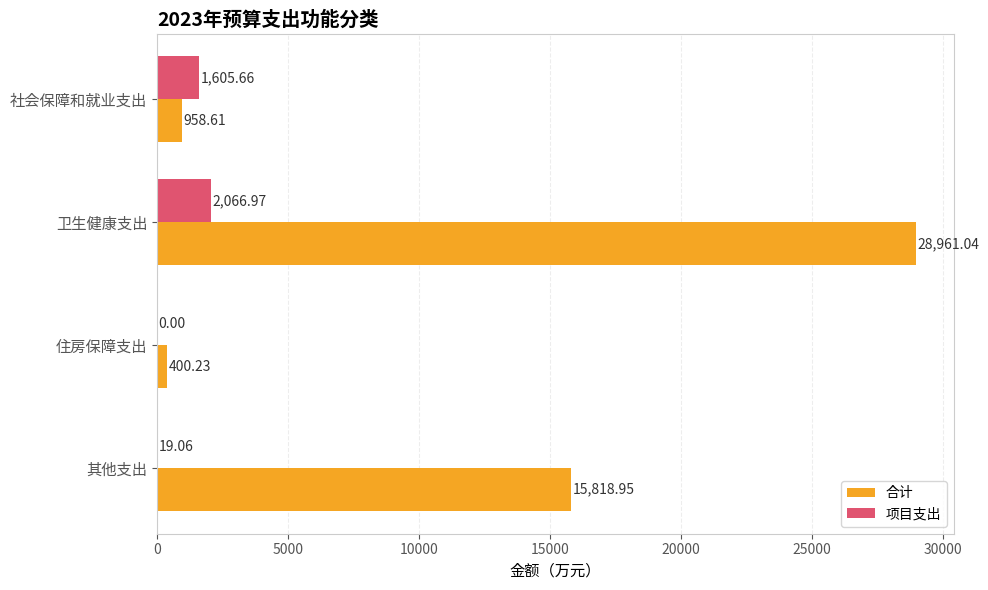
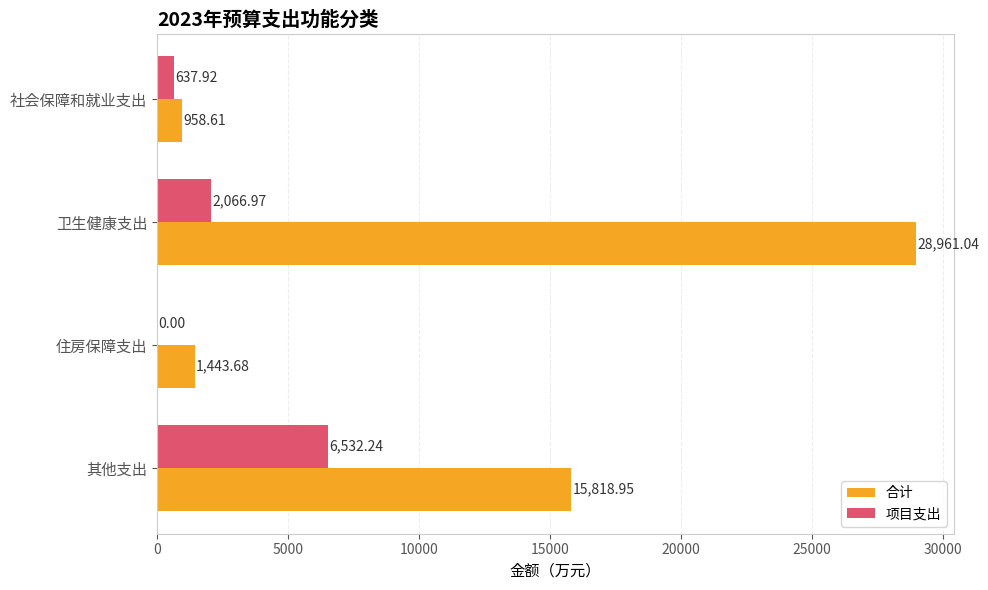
项目支出, 社会保障和就业支出: 1,605.66 -> 637.92
合计, 住房保障支出: 400.23 -> 1,443.68
项目支出, 其他支出: 19.06 -> 6,532.24
